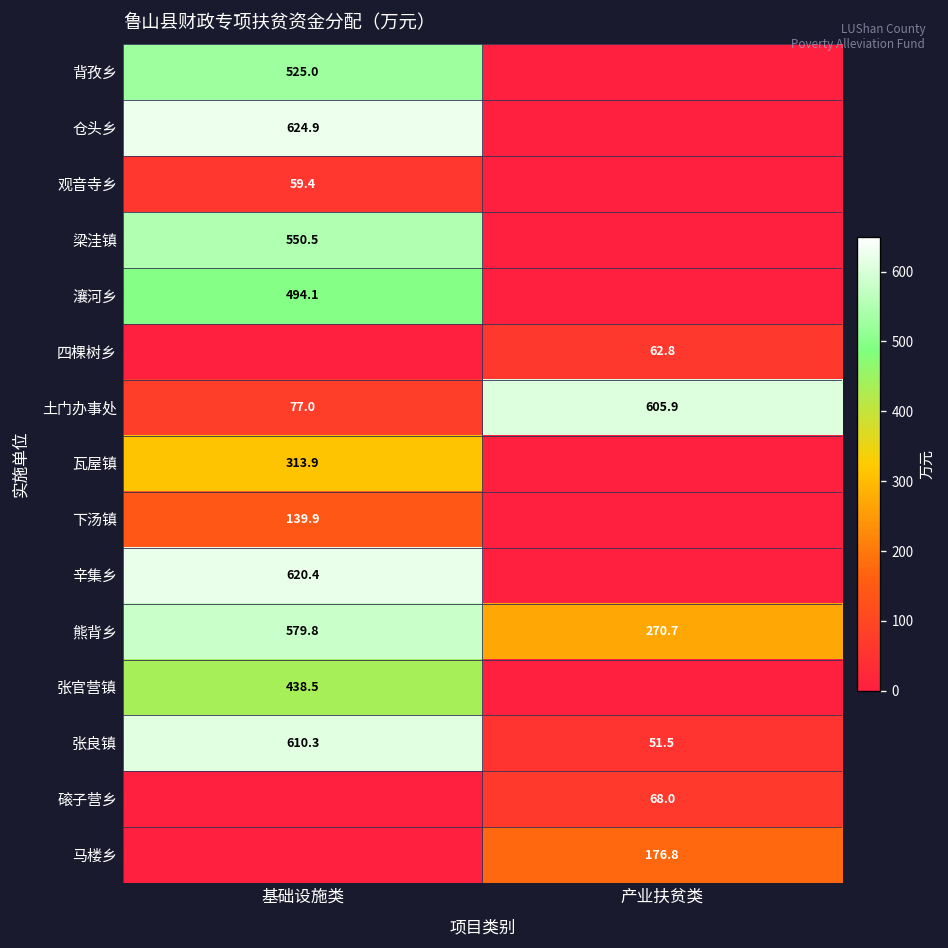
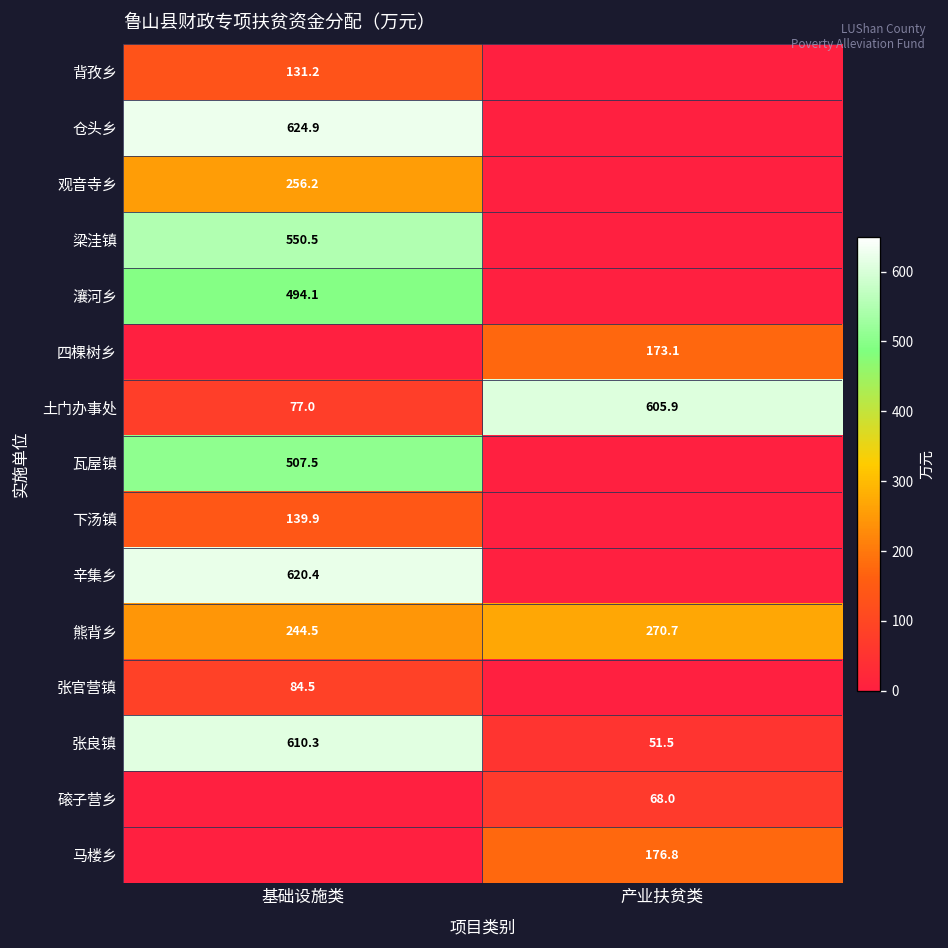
背孜乡, 基础设施类: 525.0 -> 131.2
观音寺乡, 基础设施类: 59.4 -> 256.2
四棵树乡, 产业扶贫类: 62.8 -> 173.1
瓦屋镇, 基础设施类: 313.9 -> 507.5
熊背乡, 基础设施类: 579.8 -> 244.5
张官营镇, 基础设施类: 438.5 -> 84.5
